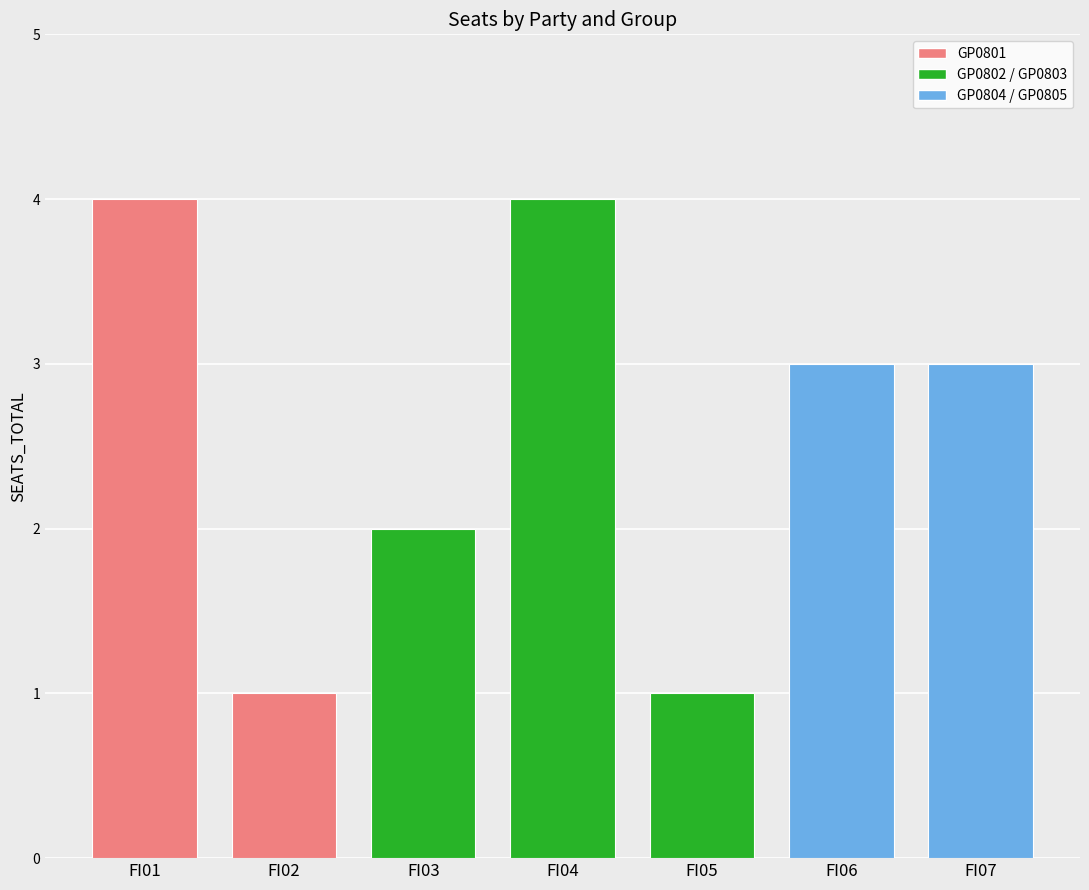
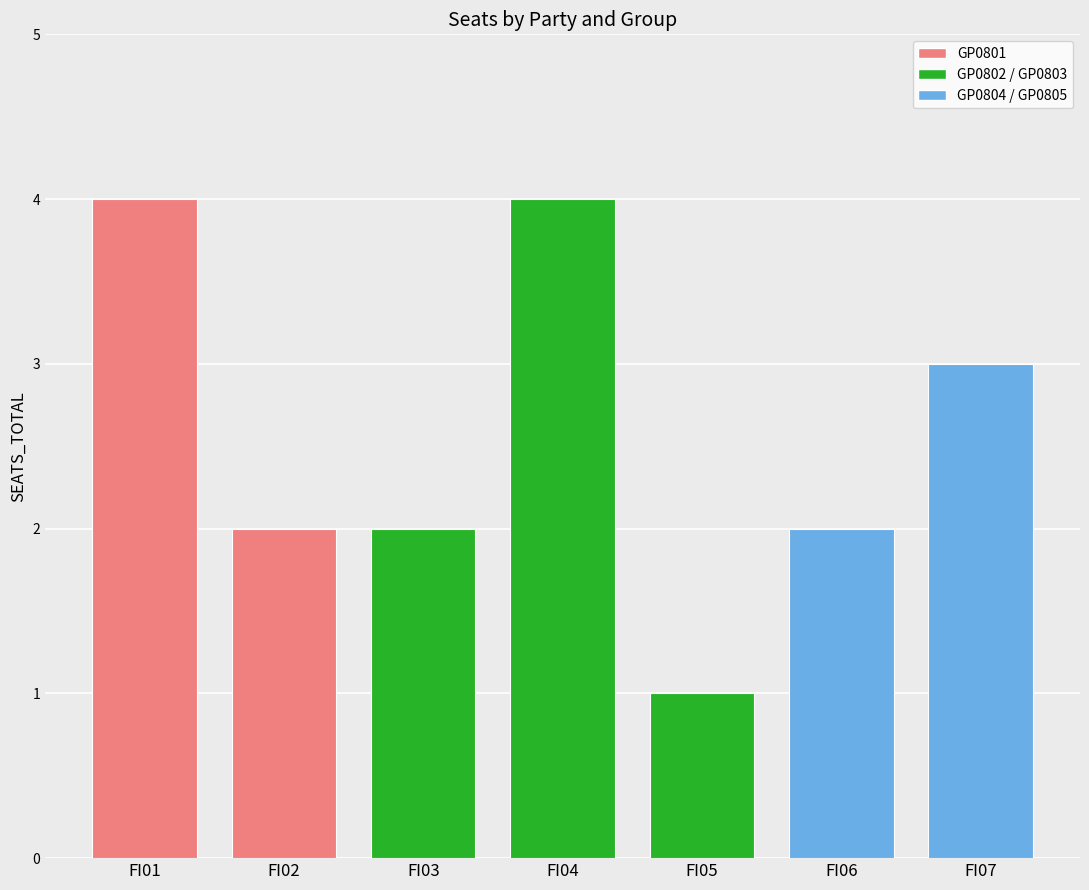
FI02: 1 -> 2
FI06: 3 -> 2
